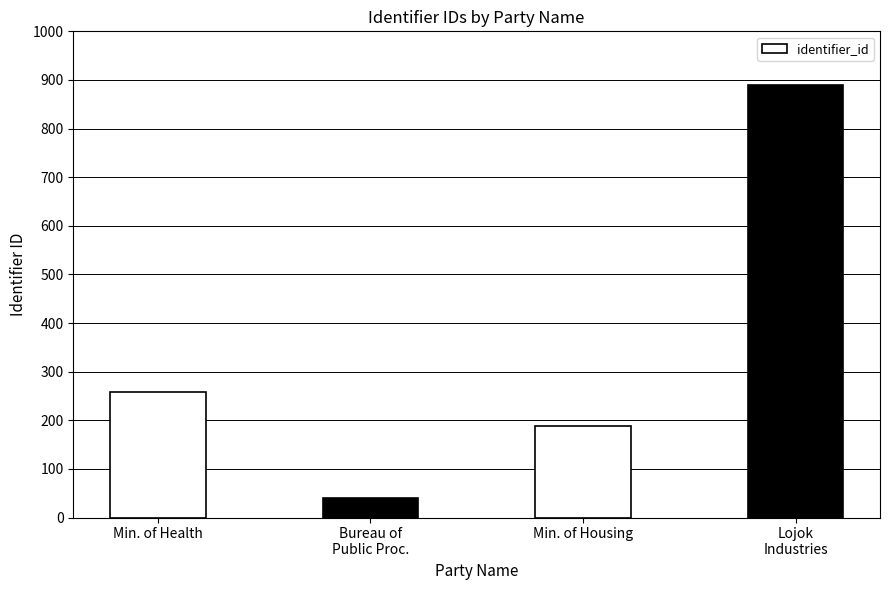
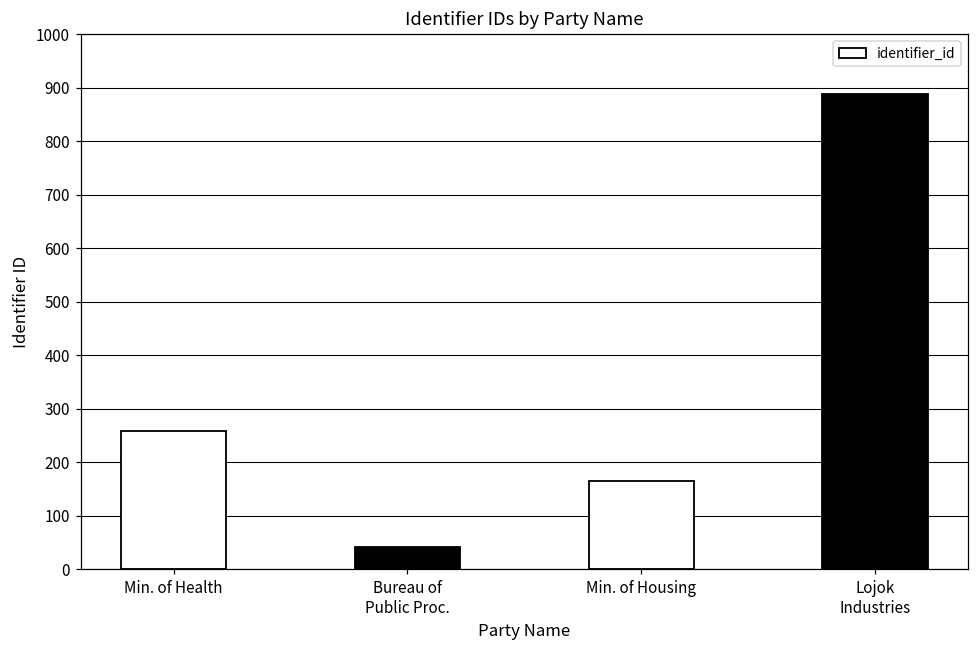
Min. of Housing: 190 -> 170
